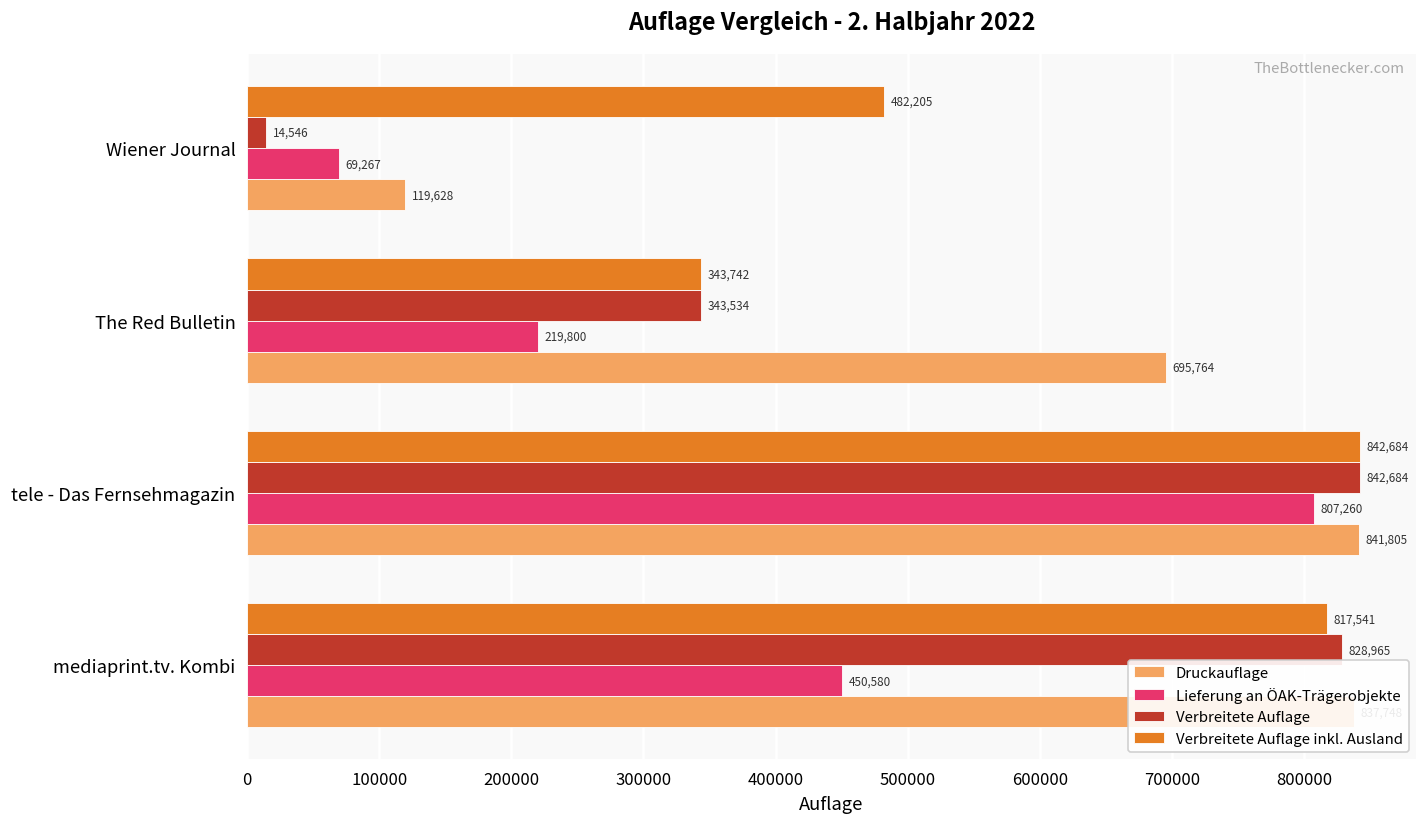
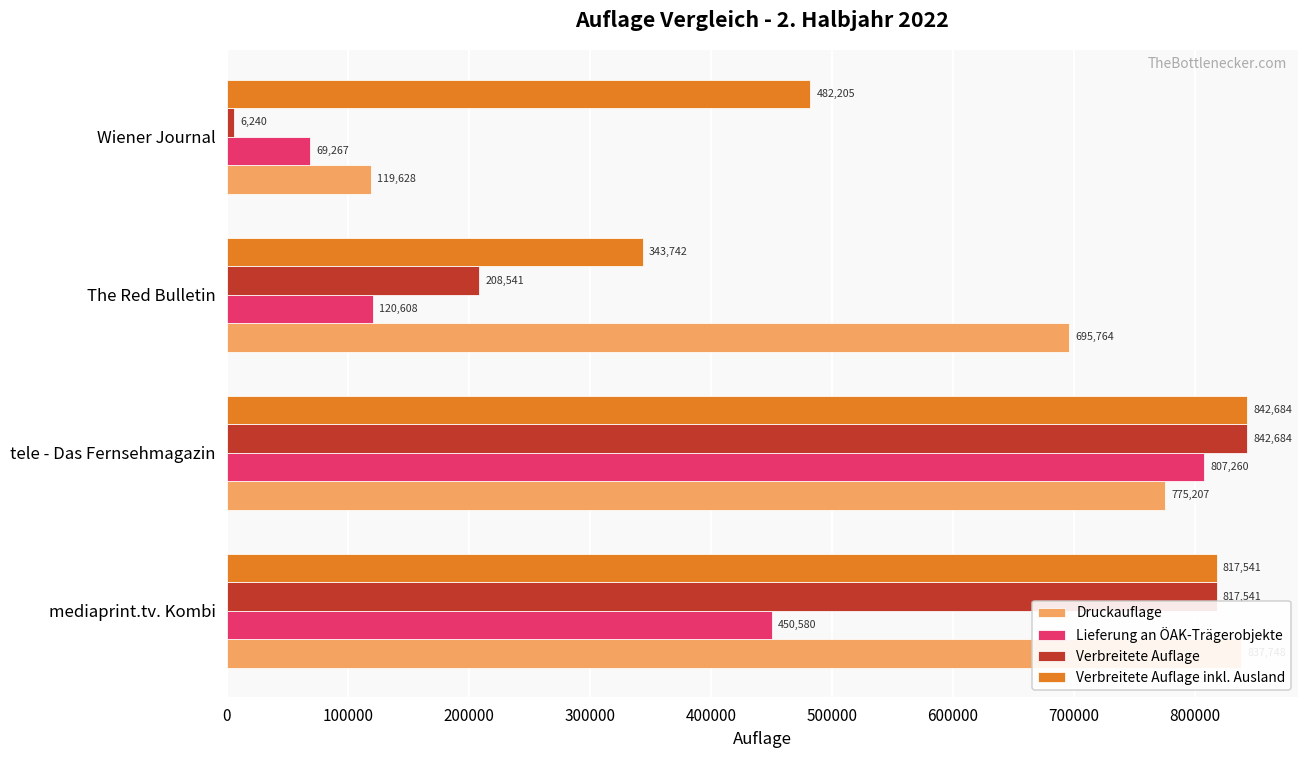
Verbreitete Auflage, Wiener Journal: 14,546 -> 6,240
Verbreitete Auflage, The Red Bulletin: 343,534 -> 208,541
Lieferung an ÖAK-Trägerobjekte, The Red Bulletin: 219,800 -> 120,608
Druckauflage, tele - Das Fernsehmagazin: 841,805 -> 775,207
Verbreitete Auflage, mediaprint.tv. Kombi: 829000 -> 818000
